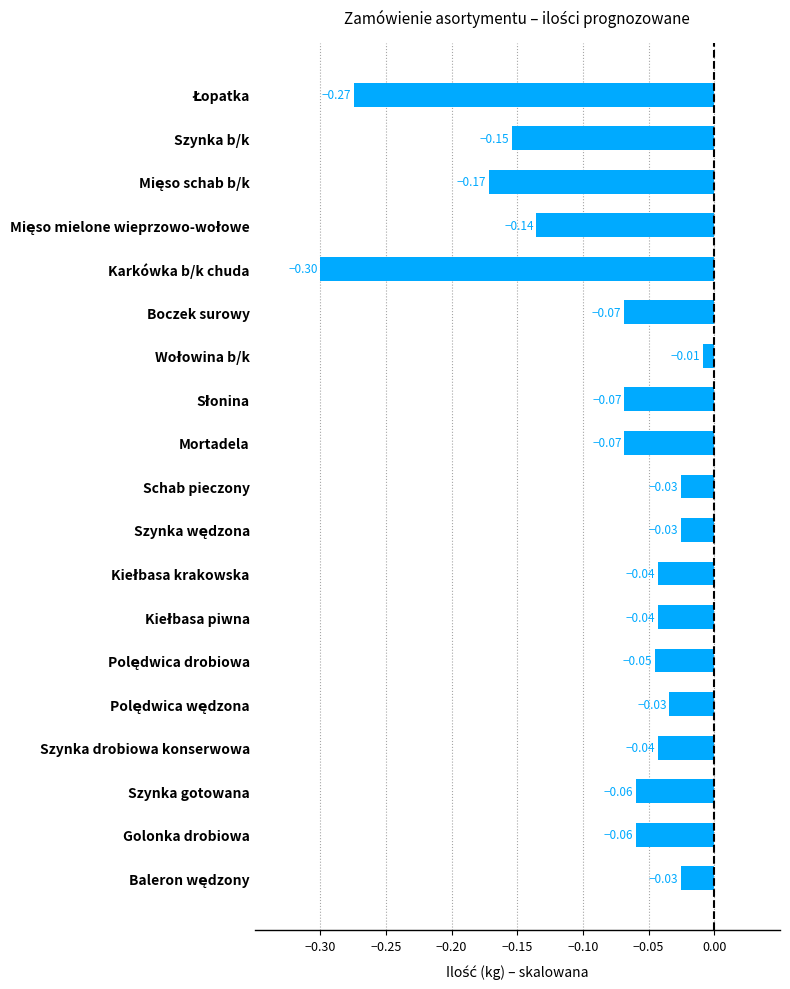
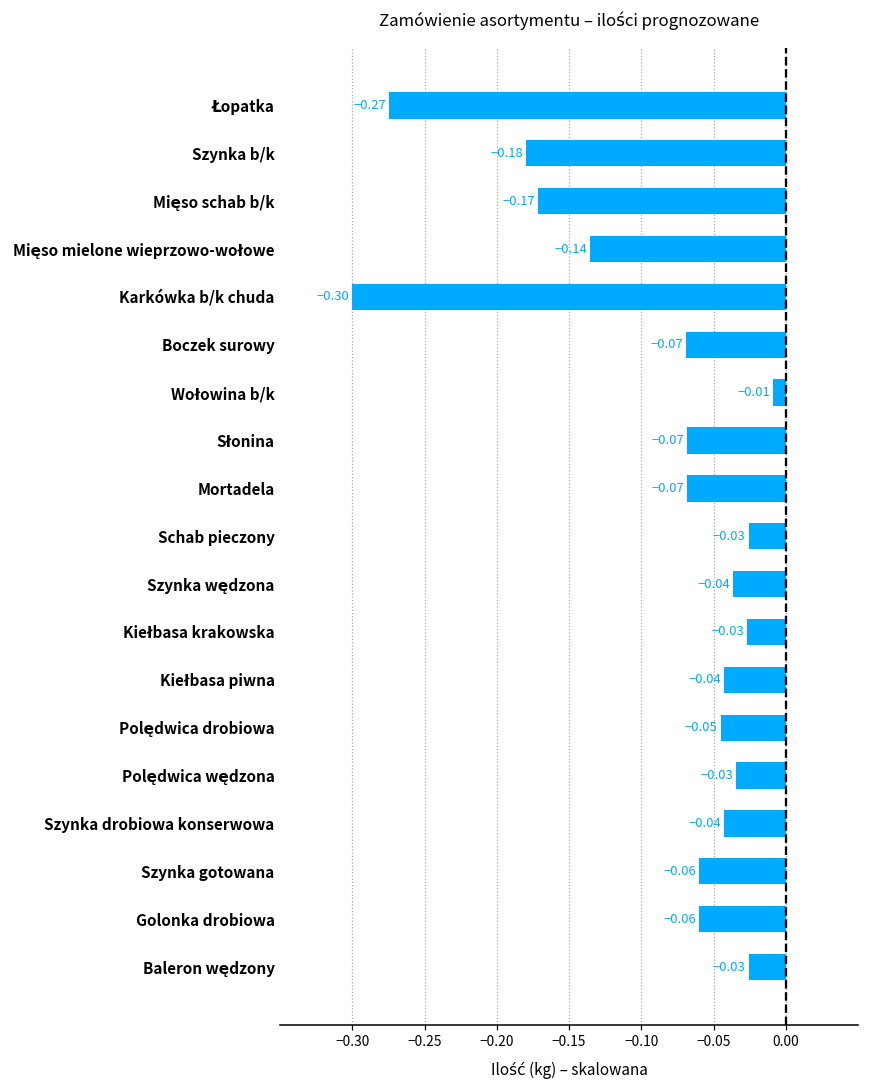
Szynka b/k: -0.15 -> -0.18
Szynka wędzona: -0.03 -> -0.04
Kiełbasa krakowska: -0.04 -> -0.03
